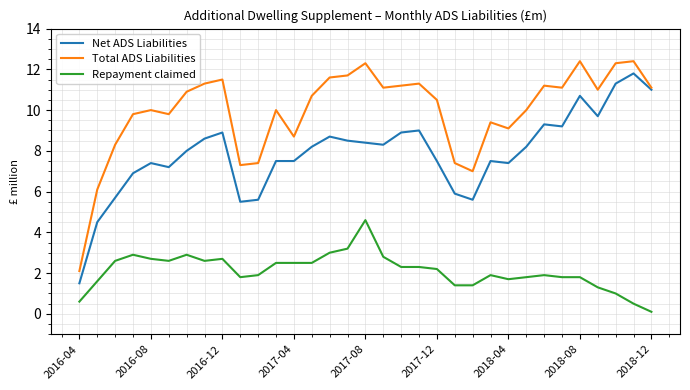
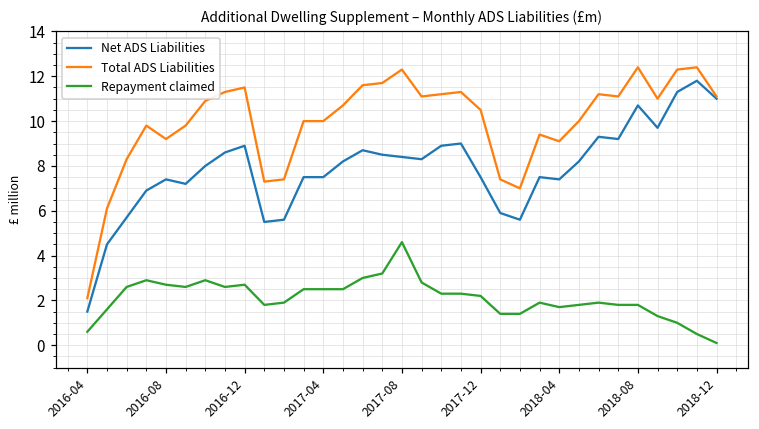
Total ADS Liabilities, 2016-08: 10.0 -> 9.2
Total ADS Liabilities, 2017-04: 8.7 -> 10.0
